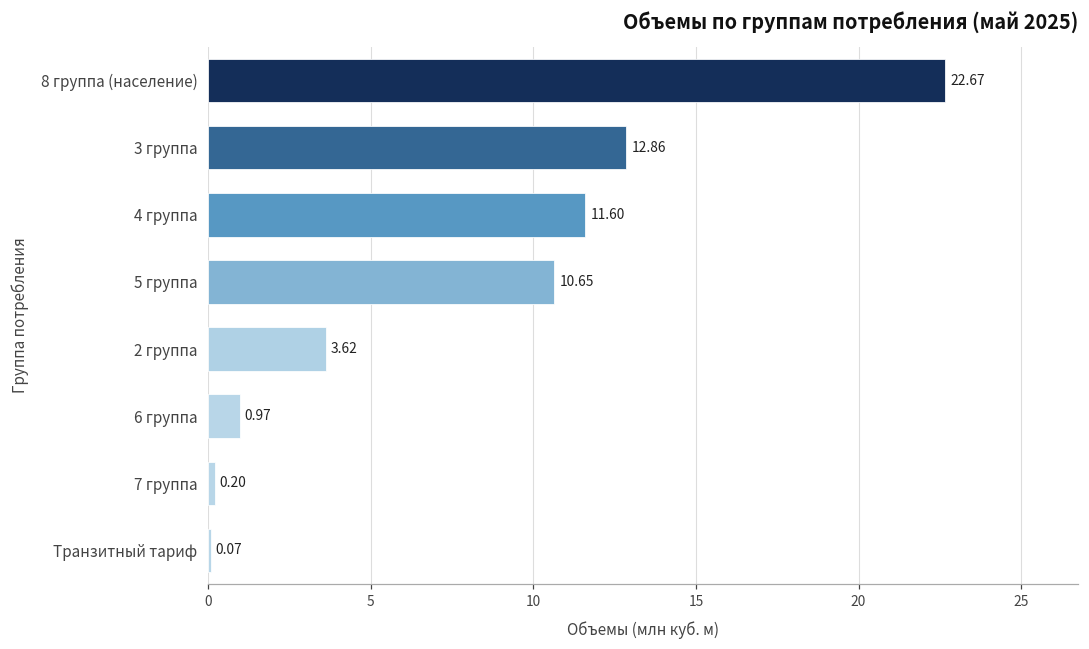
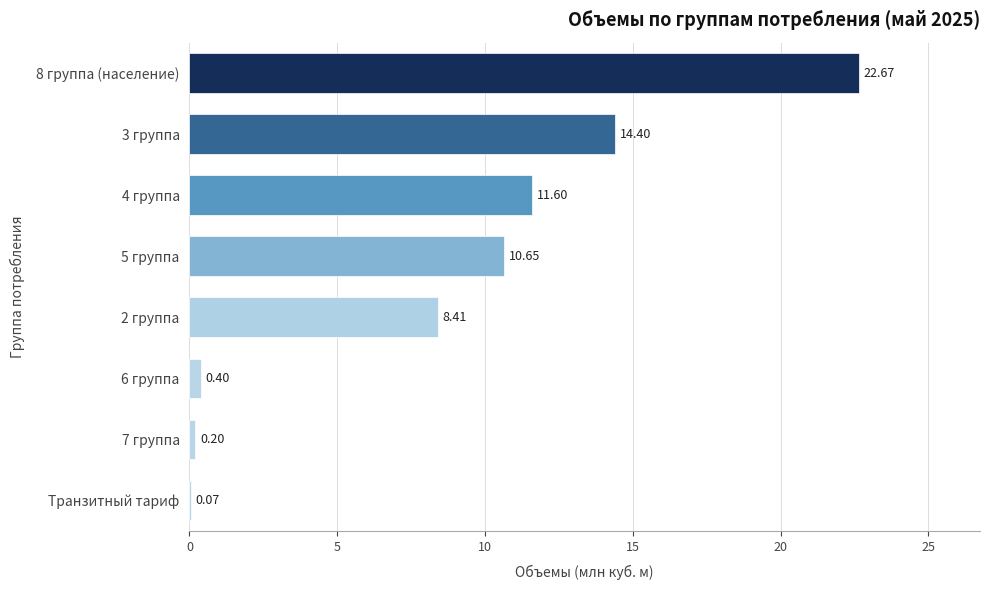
3 группа: 12.86 -> 14.40
2 группа: 3.62 -> 8.41
6 группа: 0.97 -> 0.40
